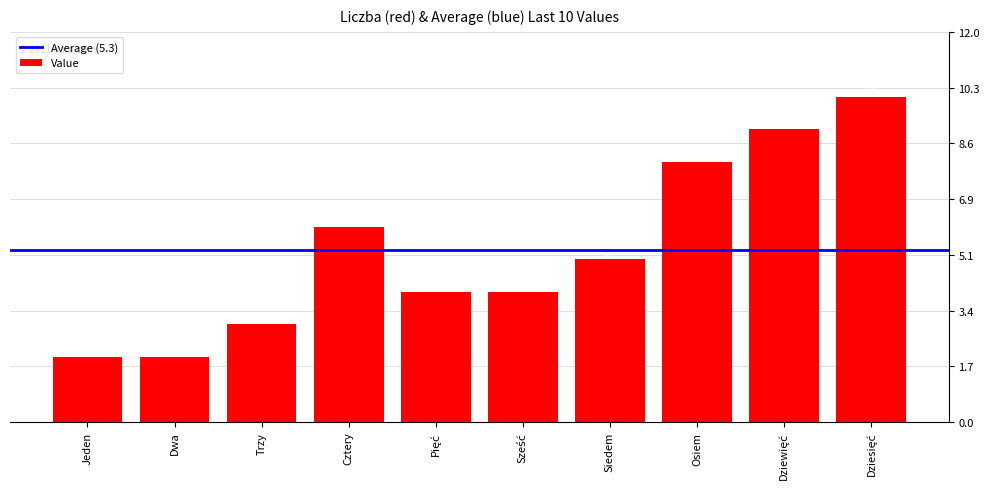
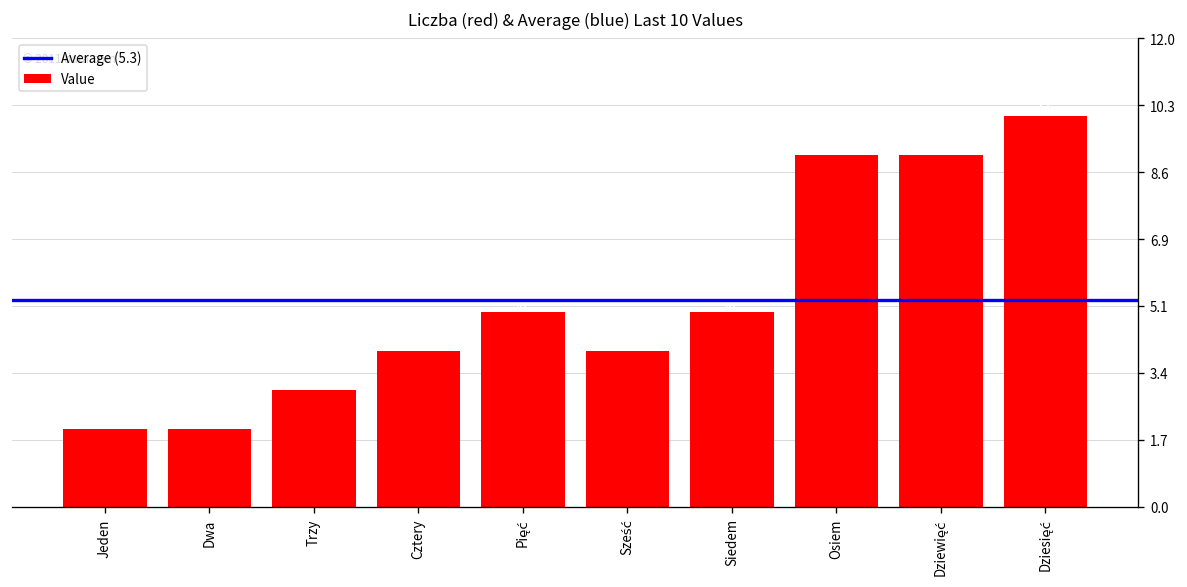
Cztery: 6 -> 4
Pięć: 4 -> 5
Osiem: 8 -> 9
